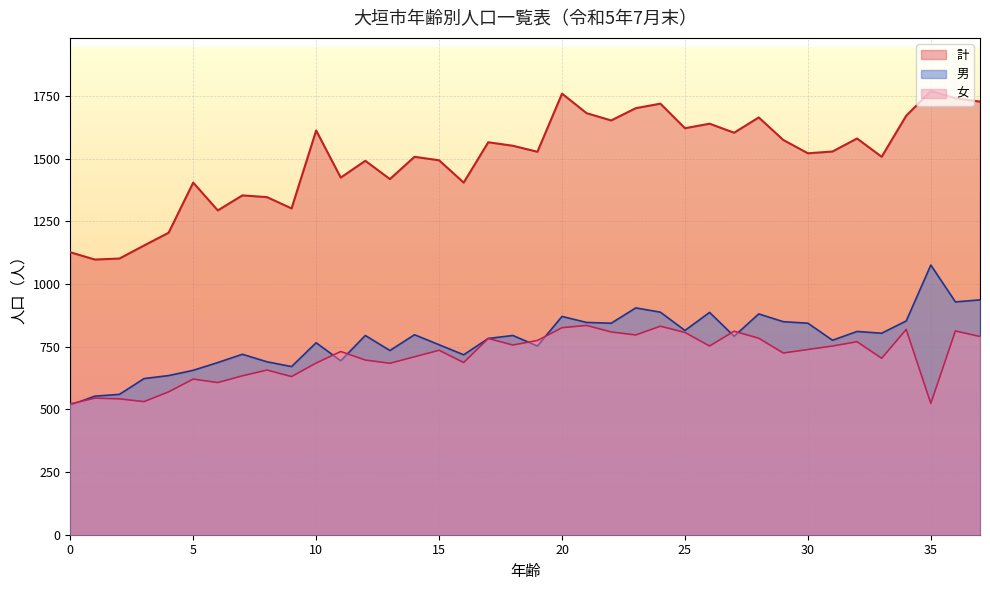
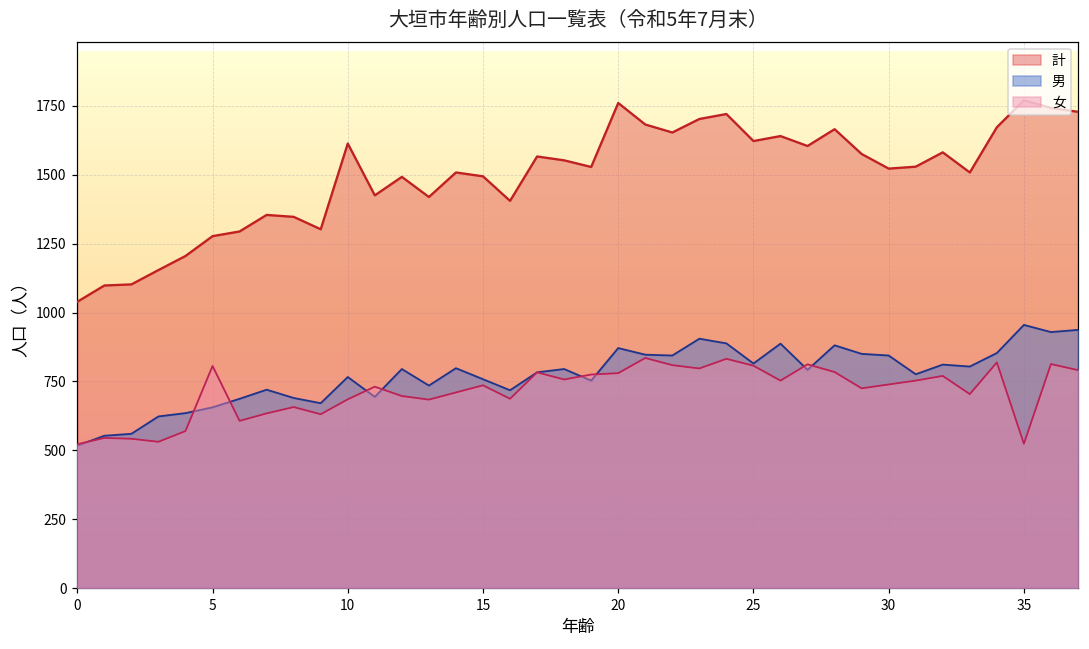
計, 0: 1130 -> 1040
計, 5: 1410 -> 1280
女, 5: 620 -> 810
女, 20: 830 -> 780
男, 35: 1080 -> 960
